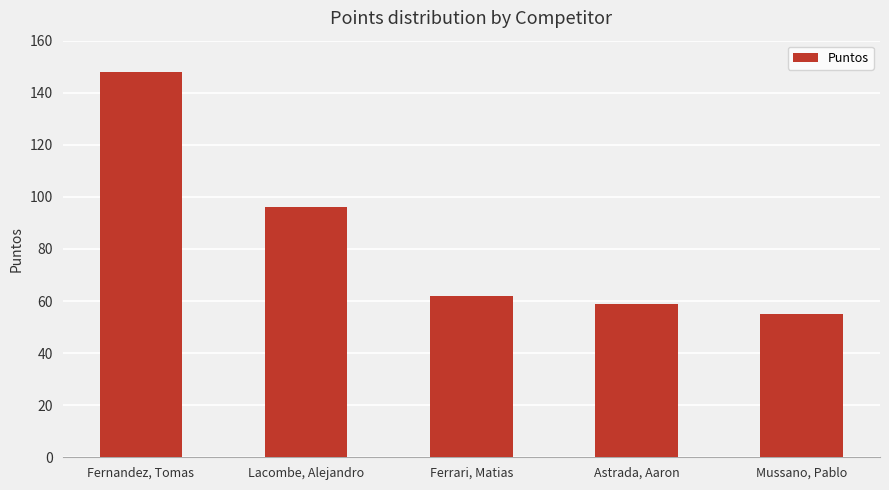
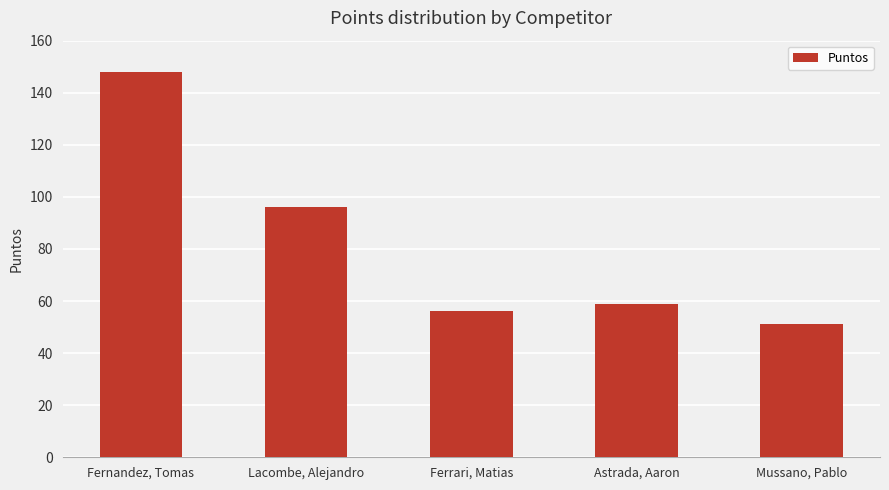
Ferrari, Matias: 62 -> 56
Mussano, Pablo: 55 -> 51
